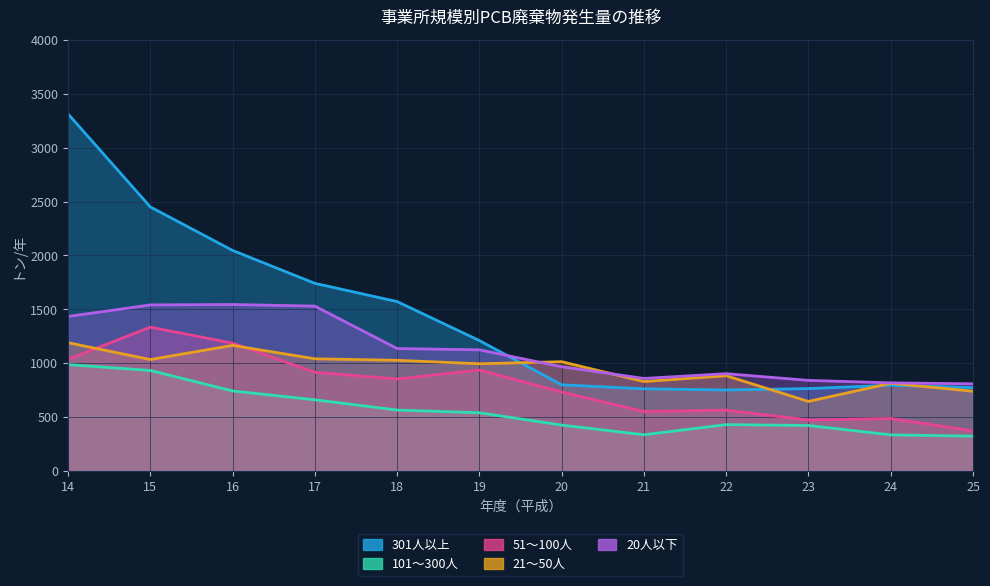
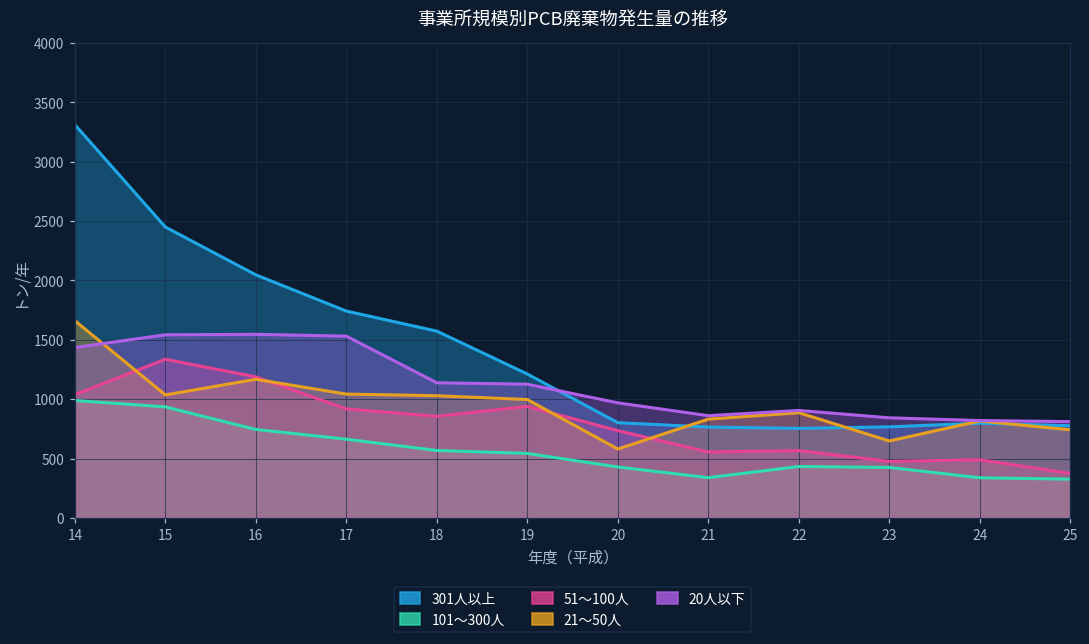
21〜50人, 14: 1190 -> 1660
21〜50人, 20: 1020 -> 580
